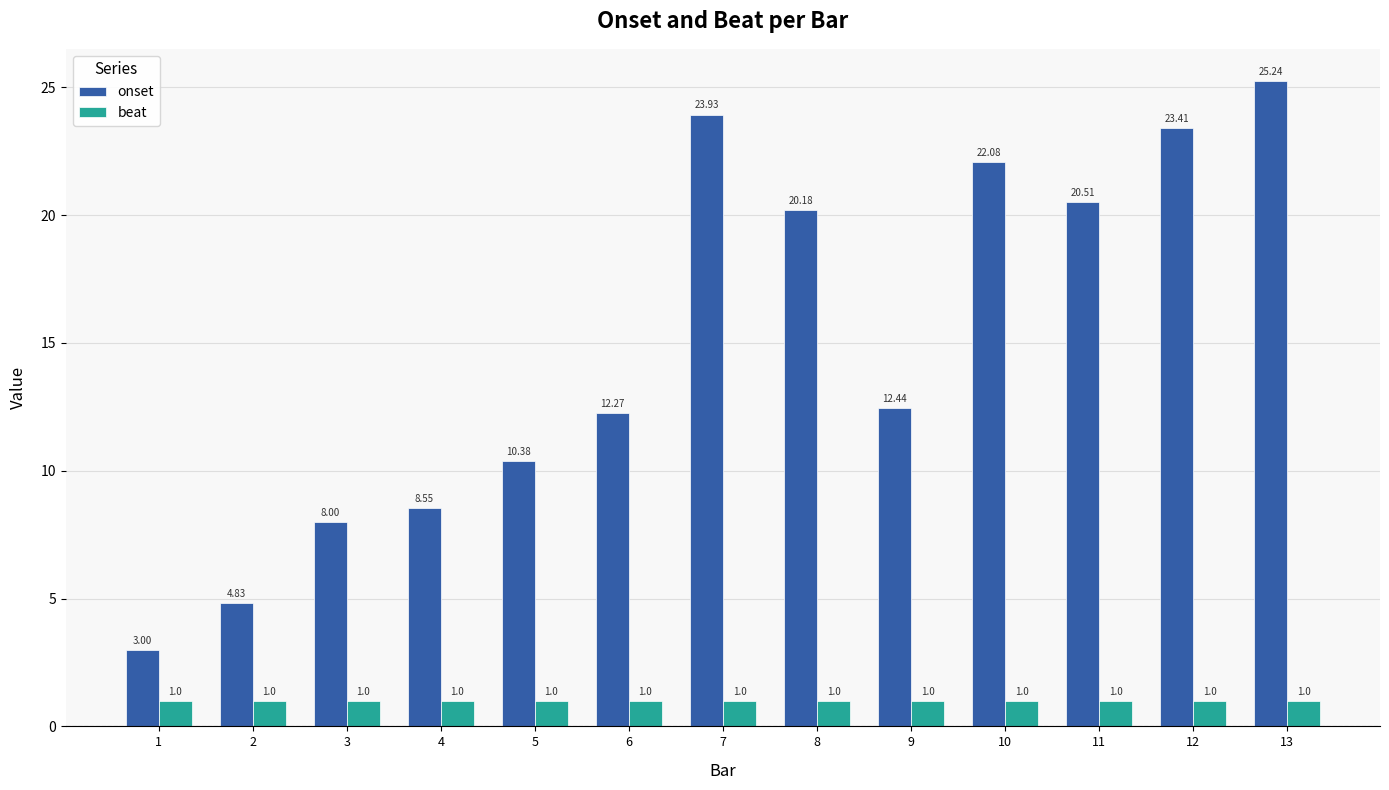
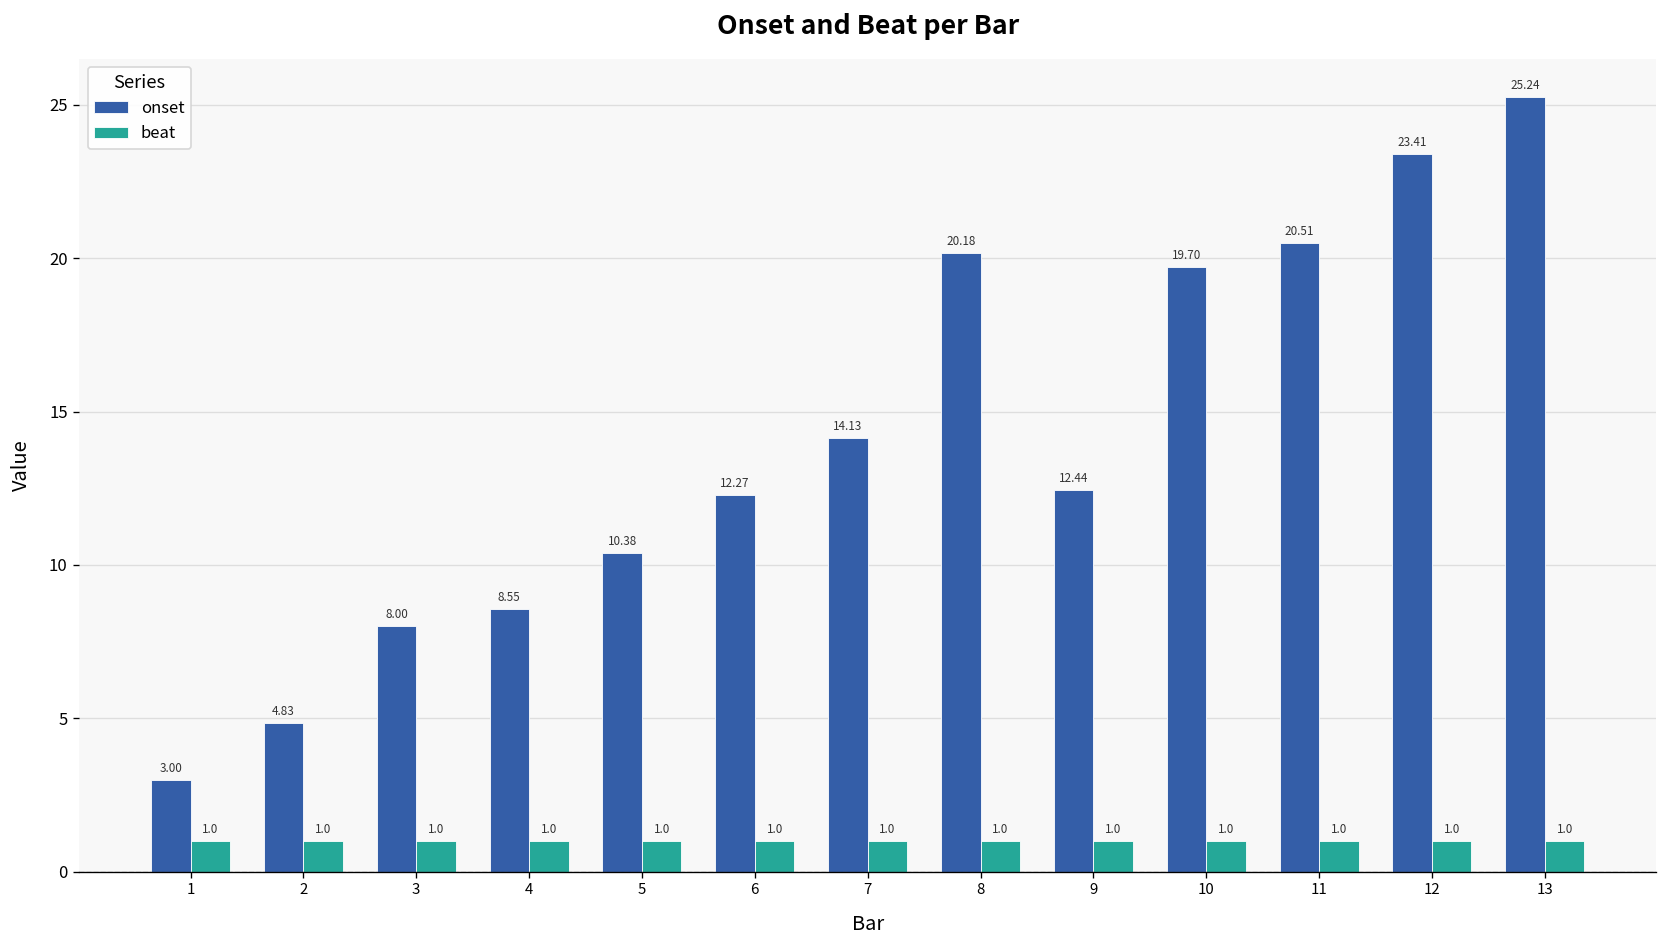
onset, 7: 23.93 -> 14.13
onset, 10: 22.08 -> 19.70
